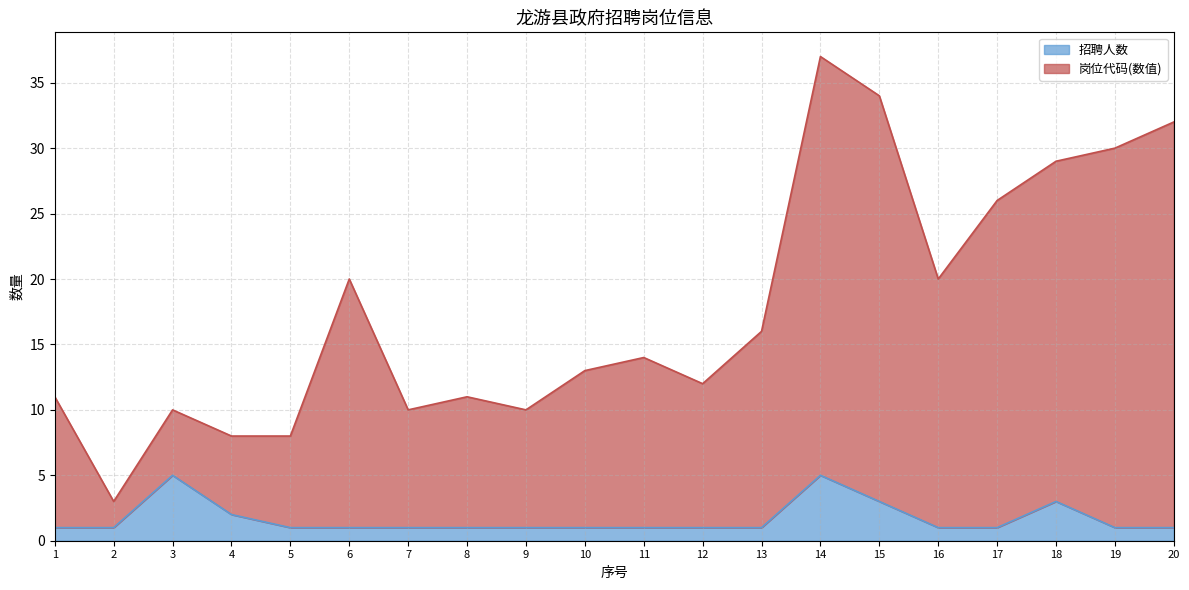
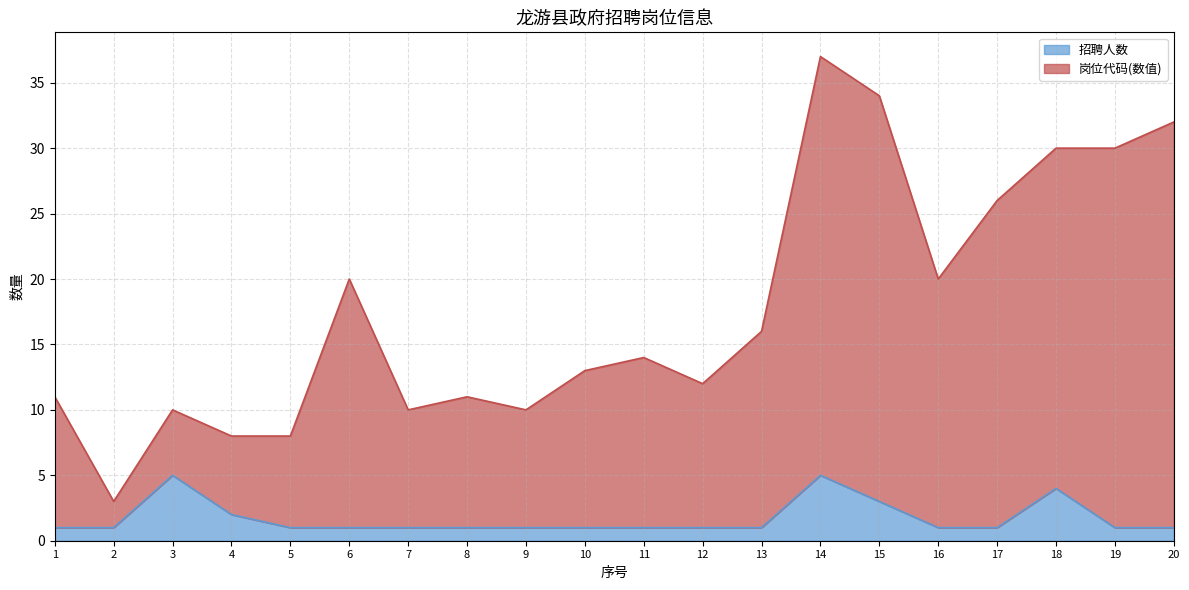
招聘人数, 18: 3 -> 4
